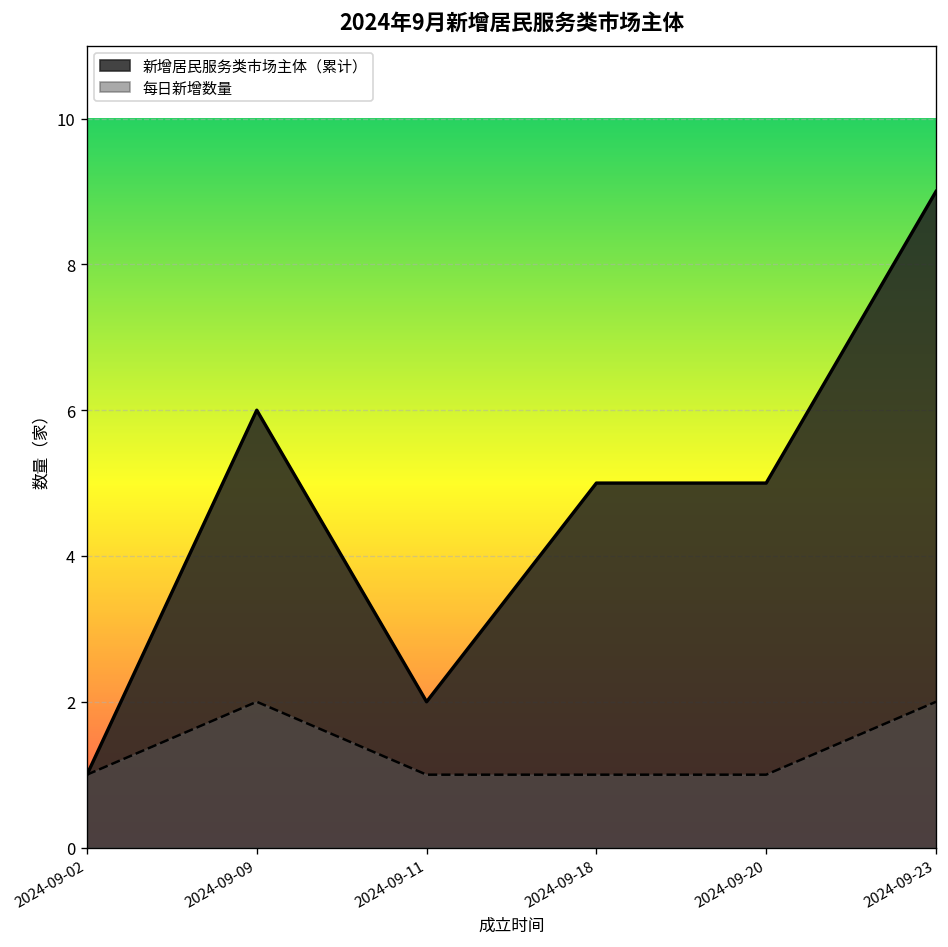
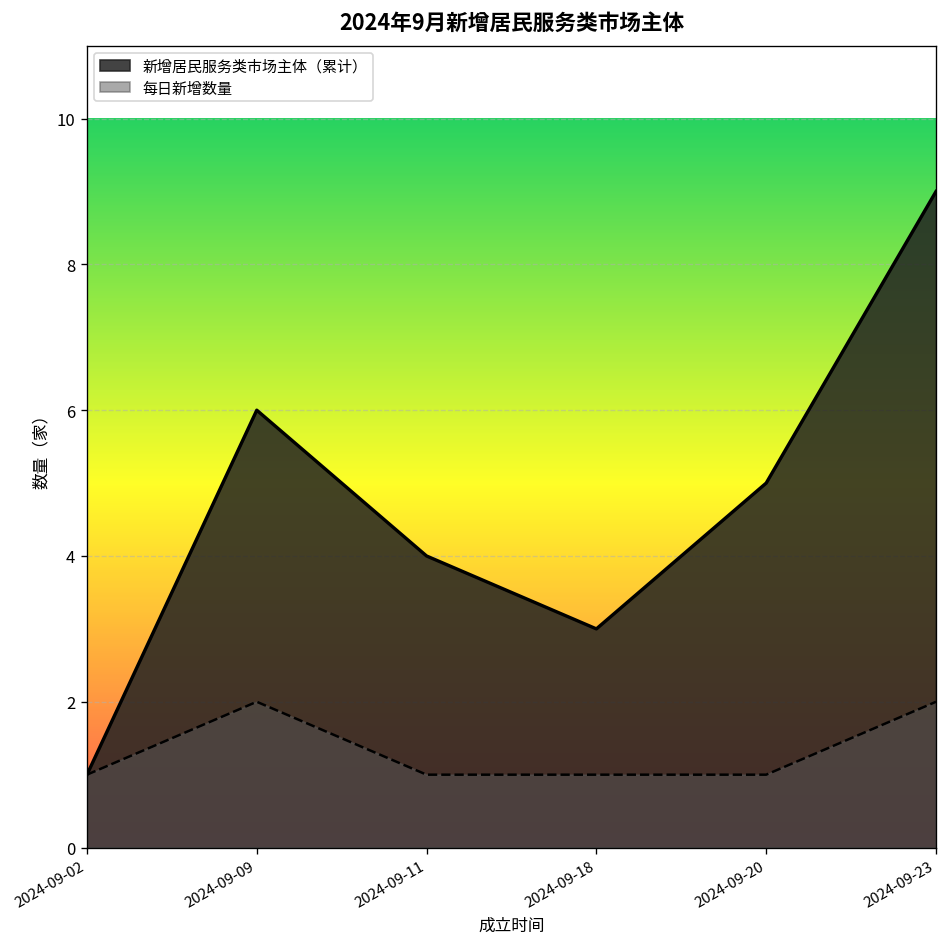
新增居民服务类市场主体（累计）, 2024-09-11: 2 -> 4
新增居民服务类市场主体（累计）, 2024-09-18: 5 -> 3
